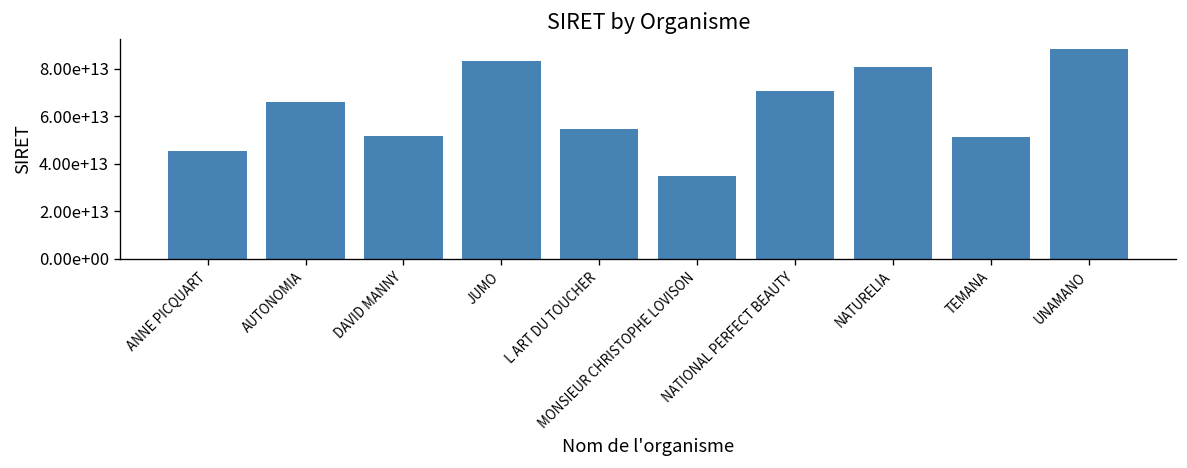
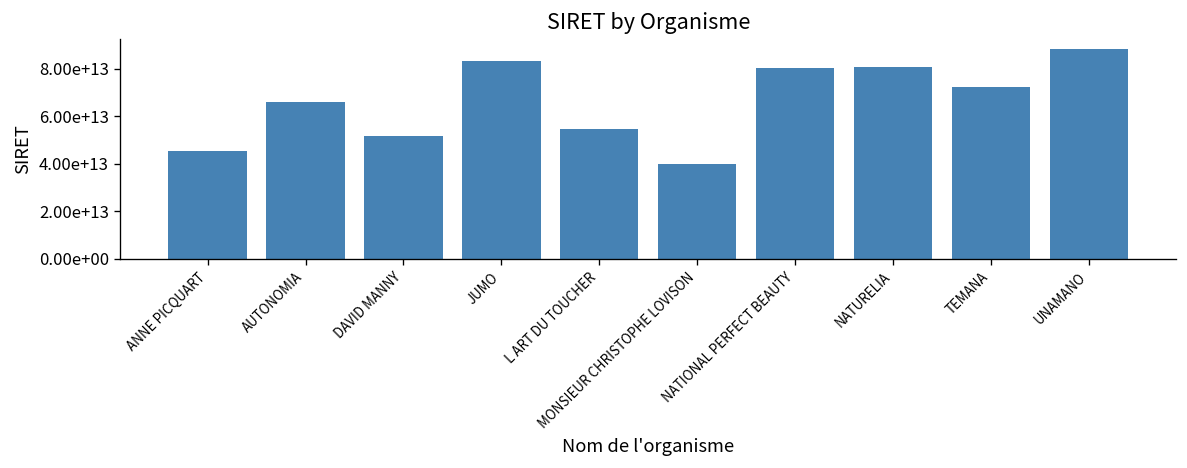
MONSIEUR CHRISTOPHE LOVISON: 35000000000000 -> 40000000000000
NATIONAL PERFECT BEAUTY: 70000000000000 -> 80000000000000
TEMANA: 51000000000000 -> 72000000000000
